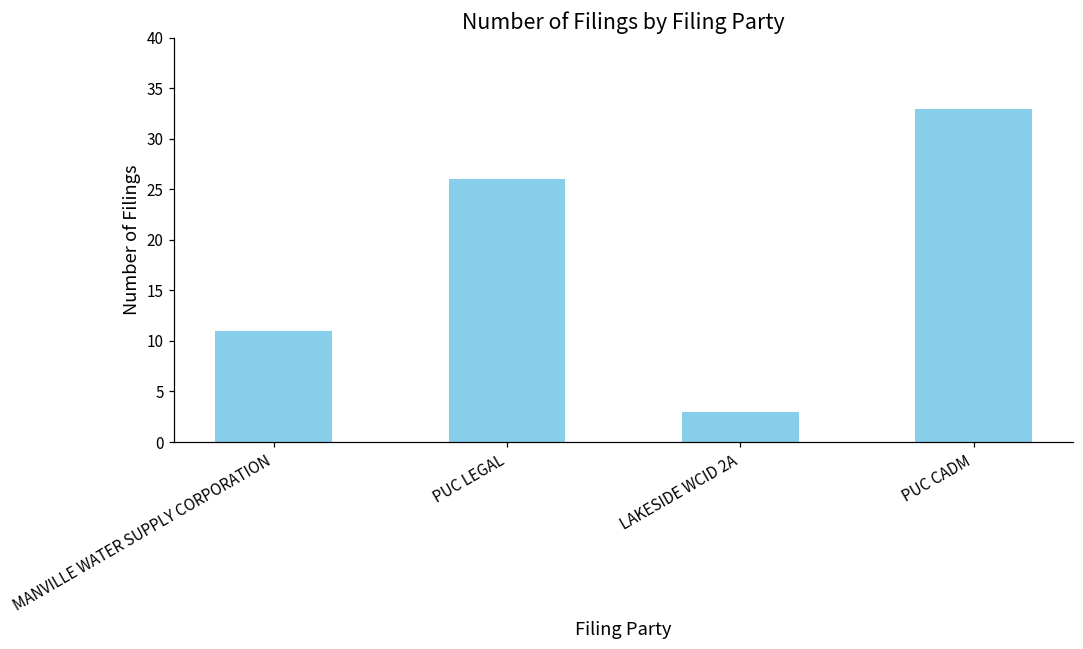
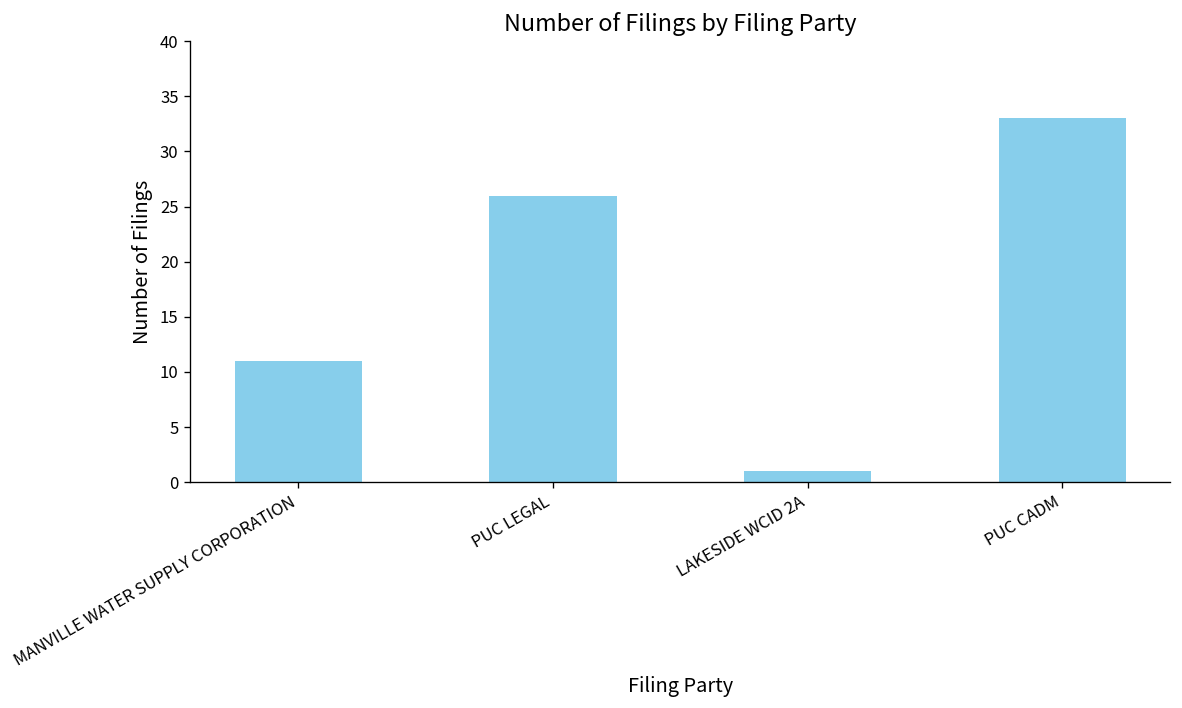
LAKESIDE WCID 2A: 3 -> 1
